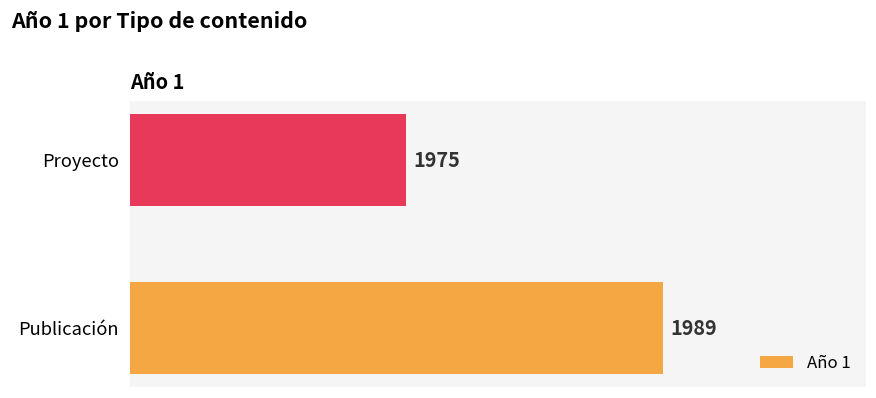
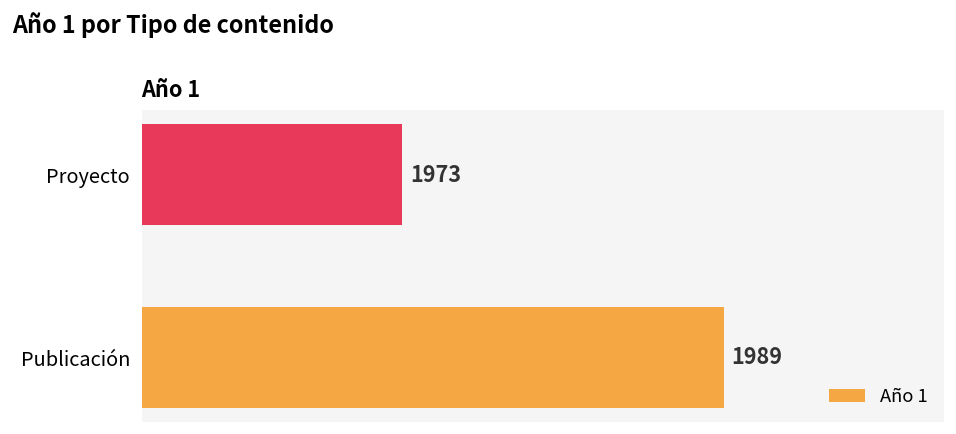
Proyecto: 1975 -> 1973
